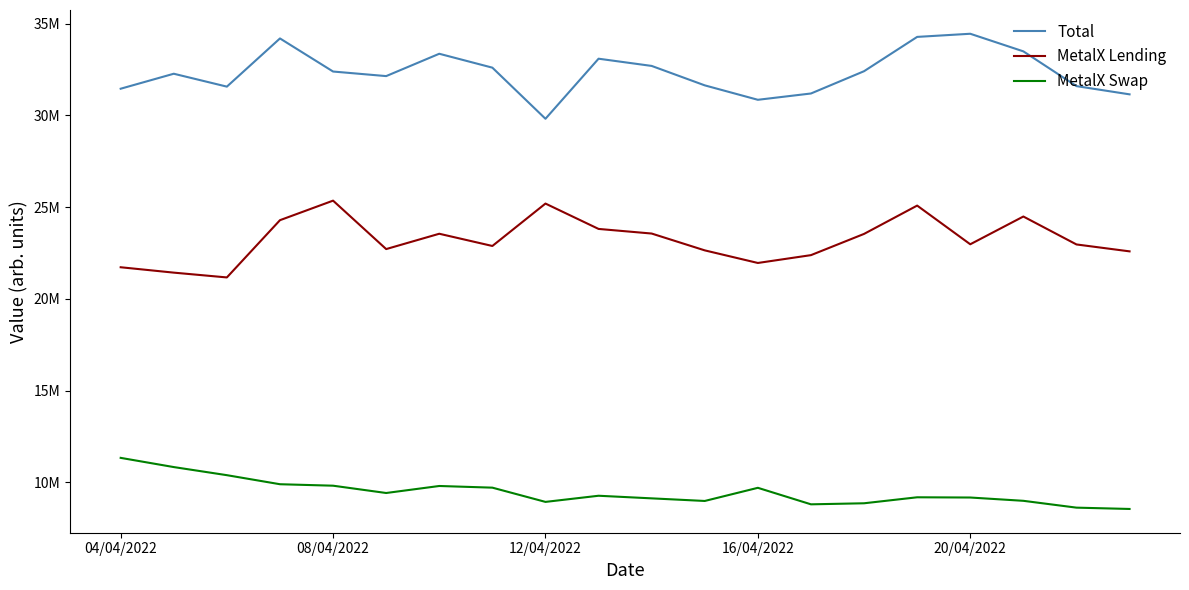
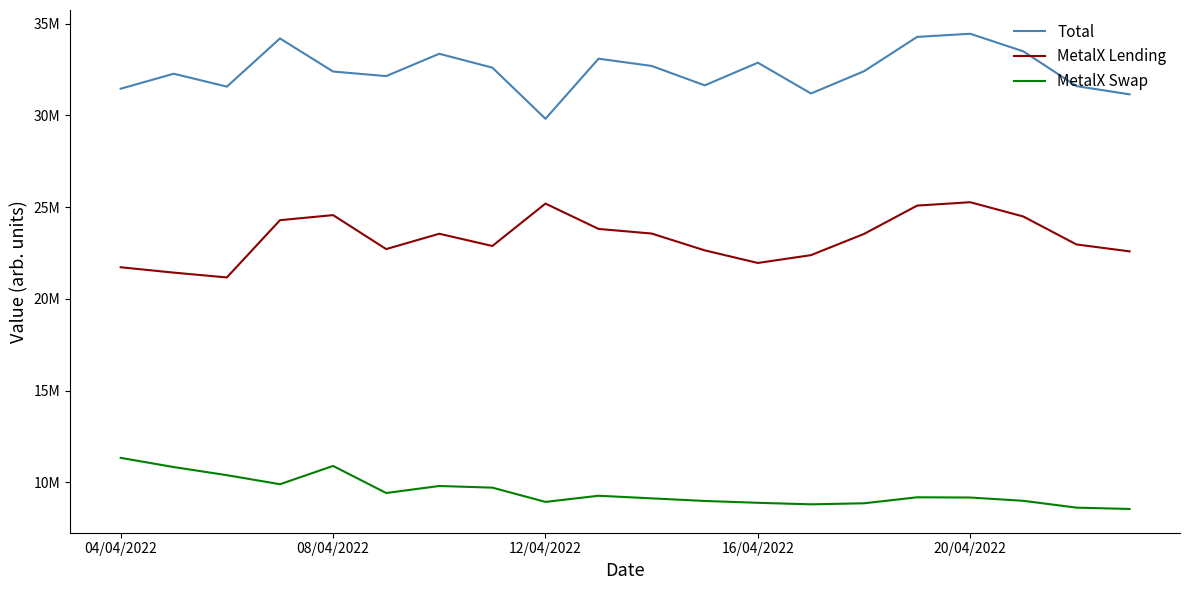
MetalX Lending, 08/04/2022: 25400000 -> 24600000
MetalX Swap, 08/04/2022: 9800000 -> 10900000
Total, 16/04/2022: 30900000 -> 32900000
MetalX Swap, 16/04/2022: 9700000 -> 8900000
MetalX Lending, 20/04/2022: 23000000 -> 25300000
